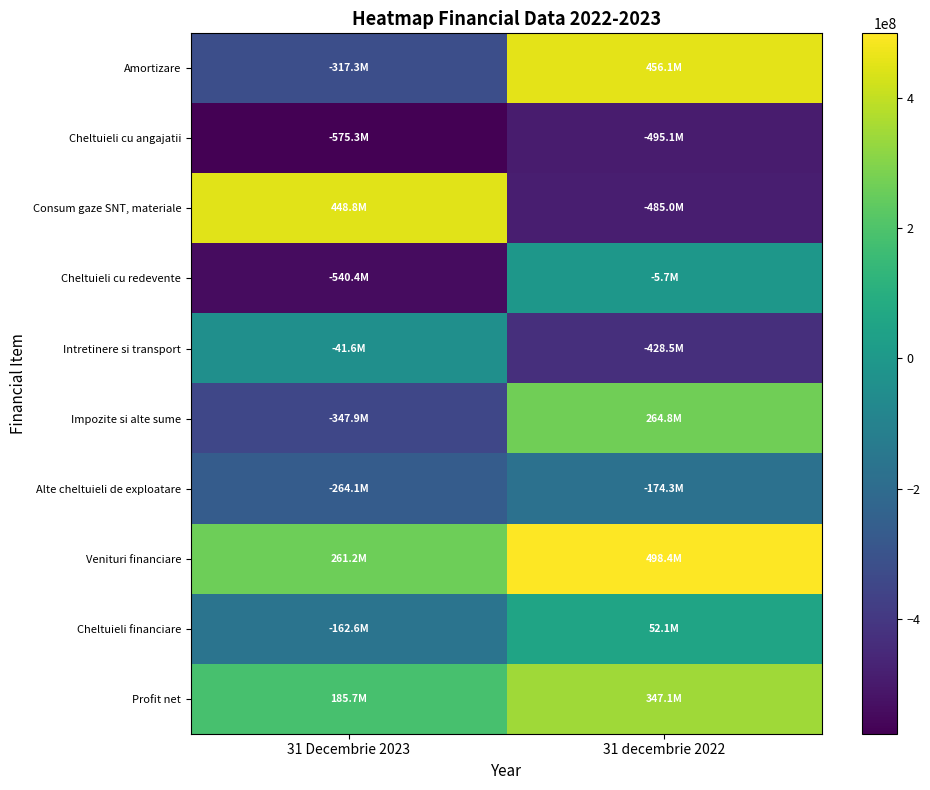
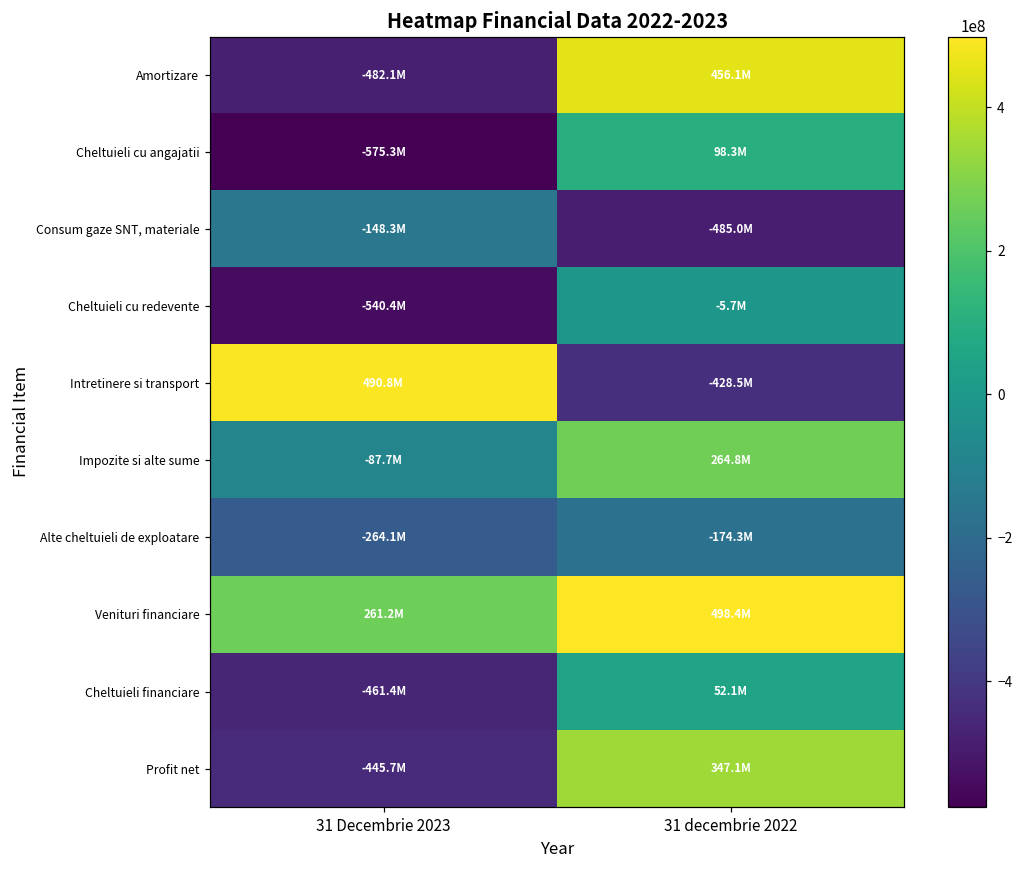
Amortizare, 31 Decembrie 2023: -317.3M -> -482.1M
Cheltuieli cu angajatii, 31 decembrie 2022: -495.1M -> 98.3M
Consum gaze SNT, materiale, 31 Decembrie 2023: 448.8M -> -148.3M
Intretinere si transport, 31 Decembrie 2023: -41.6M -> 490.8M
Impozite si alte sume, 31 Decembrie 2023: -347.9M -> -87.7M
Cheltuieli financiare, 31 Decembrie 2023: -162.6M -> -461.4M
Profit net, 31 Decembrie 2023: 185.7M -> -445.7M
